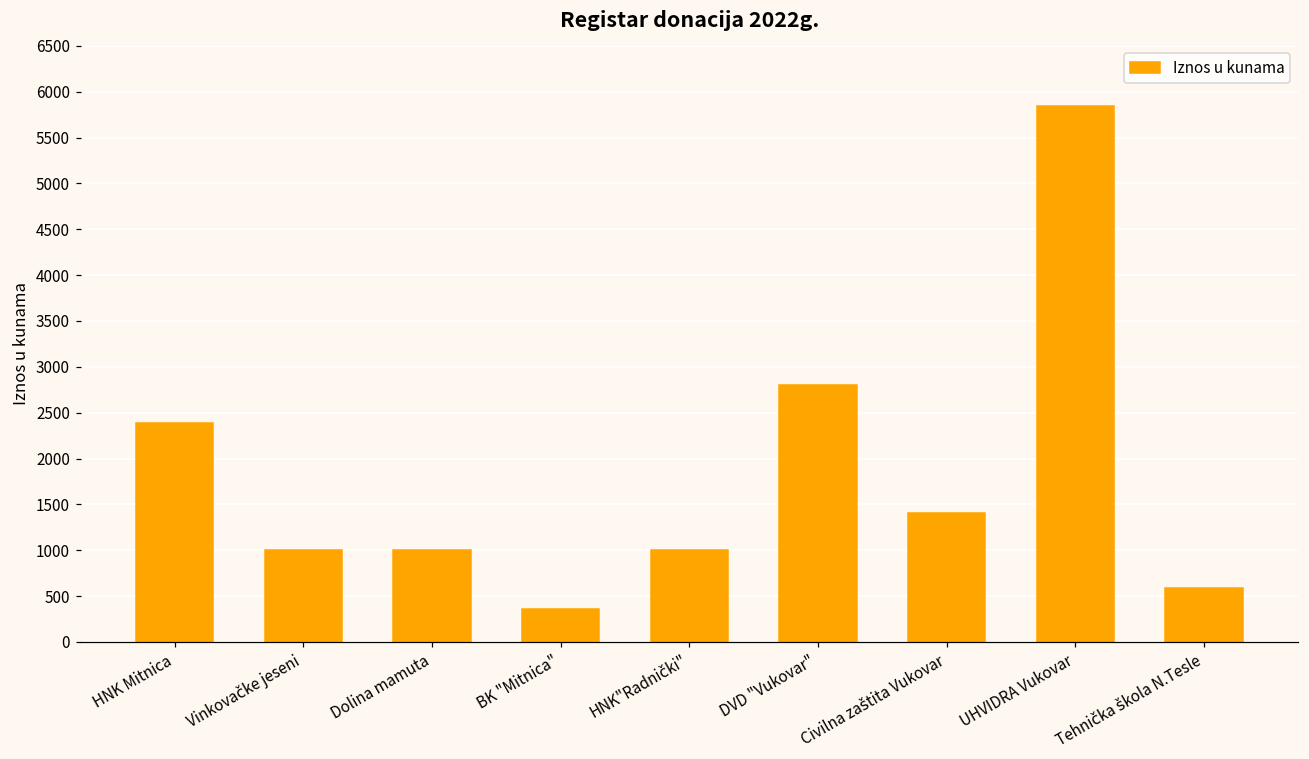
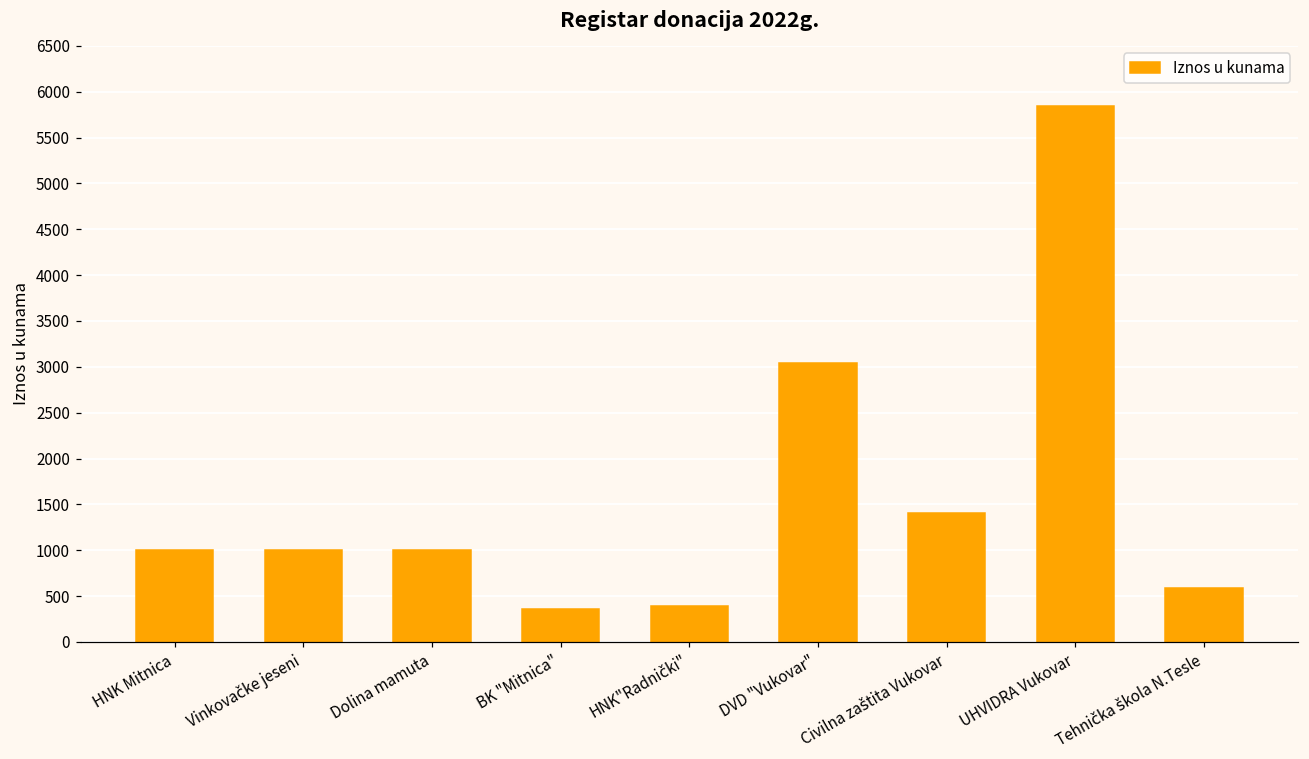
HNK Mitnica: 2400 -> 1000
HNK"Radnički": 1000 -> 400
DVD "Vukovar": 2800 -> 3000
